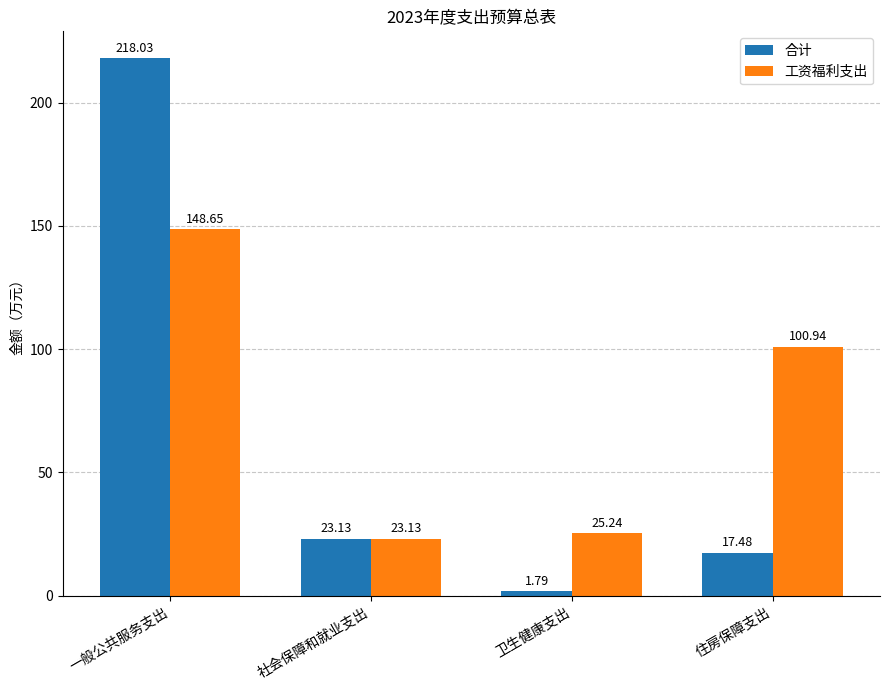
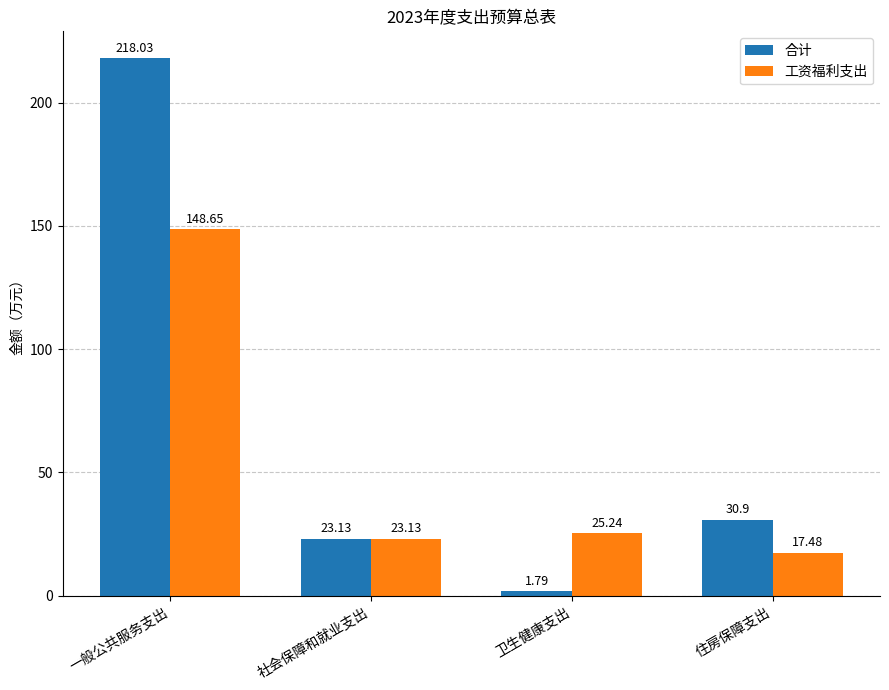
合计, 住房保障支出: 17.48 -> 30.9
工资福利支出, 住房保障支出: 100.94 -> 17.48
